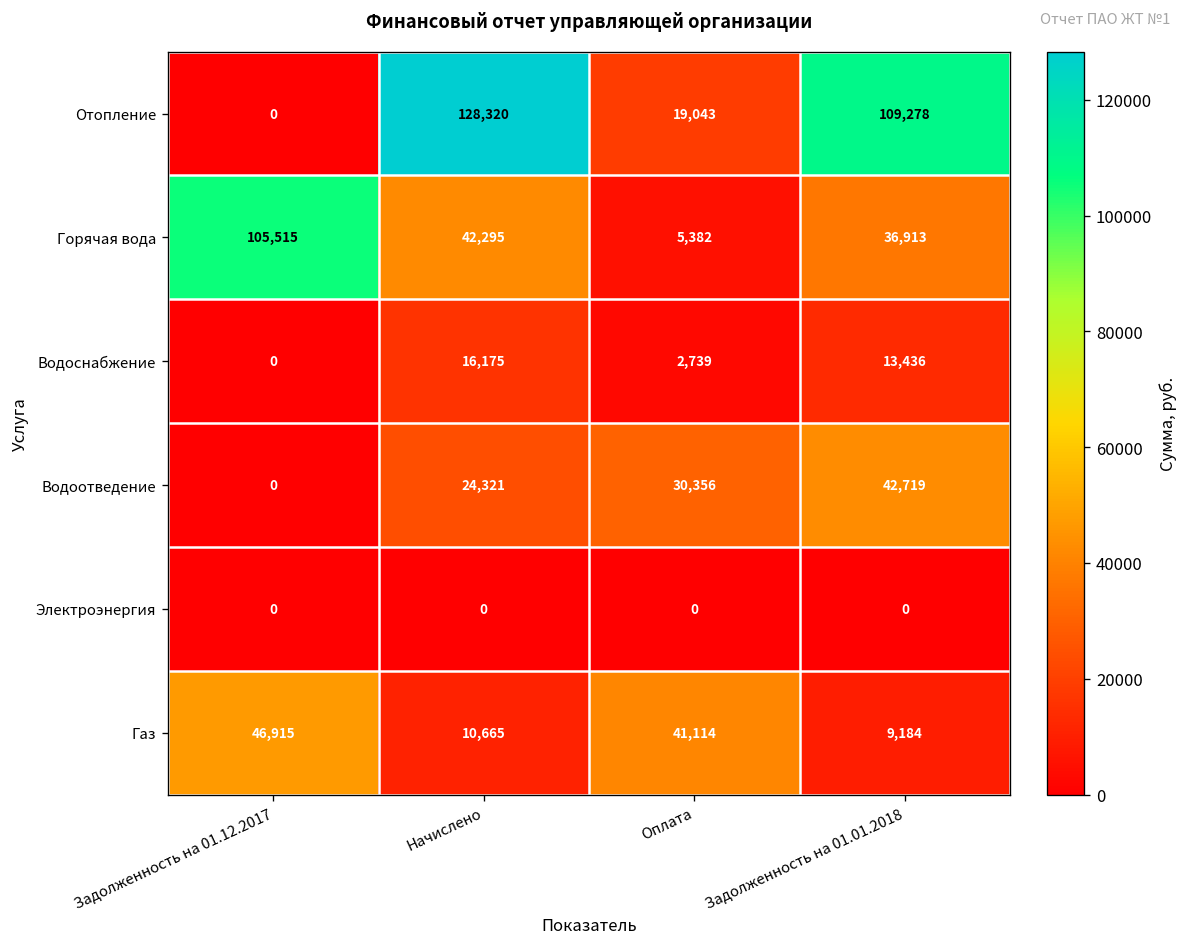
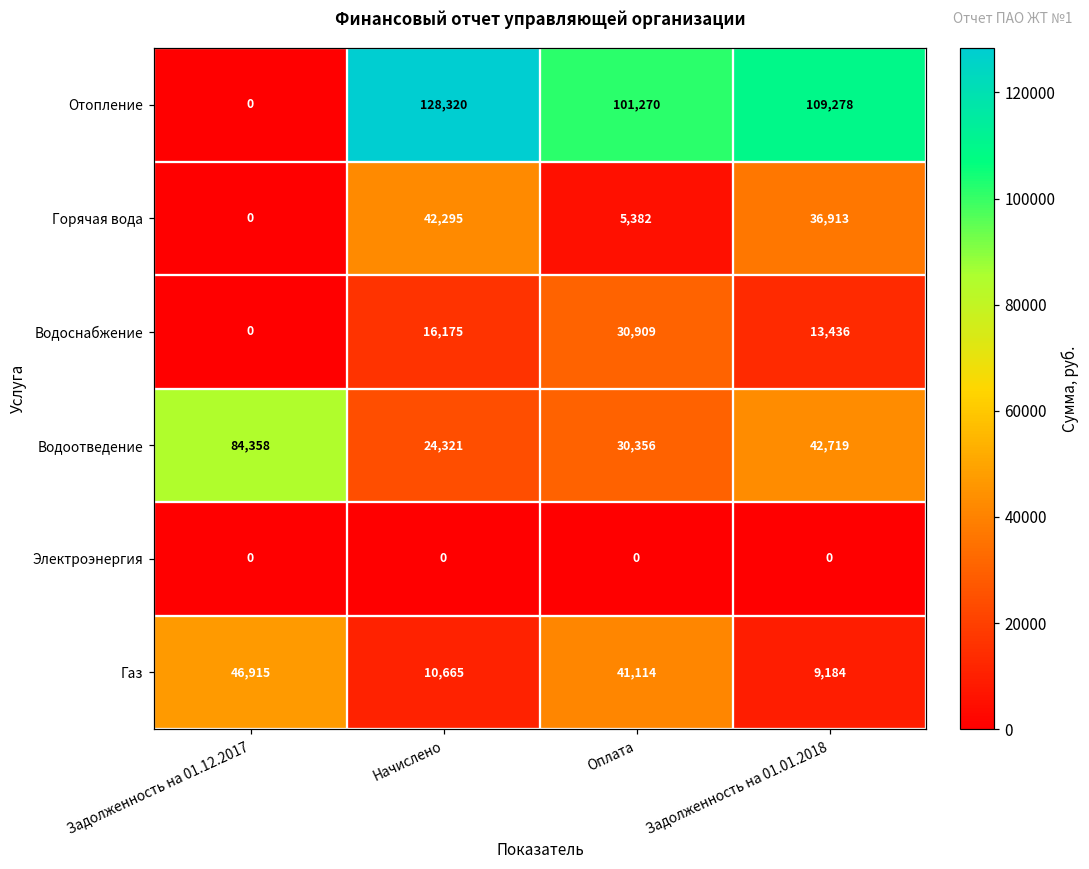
Отопление, Оплата: 19,043 -> 101,270
Горячая вода, Задолженность на 01.12.2017: 105,515 -> 0
Водоснабжение, Оплата: 2,739 -> 30,909
Водоотведение, Задолженность на 01.12.2017: 0 -> 84,358
